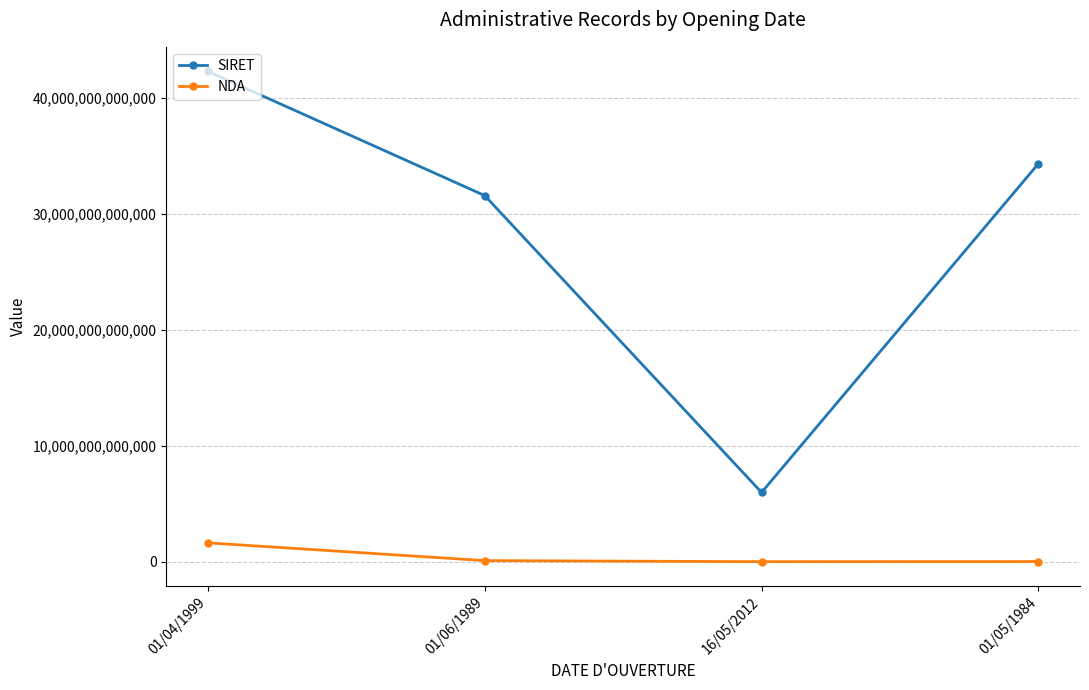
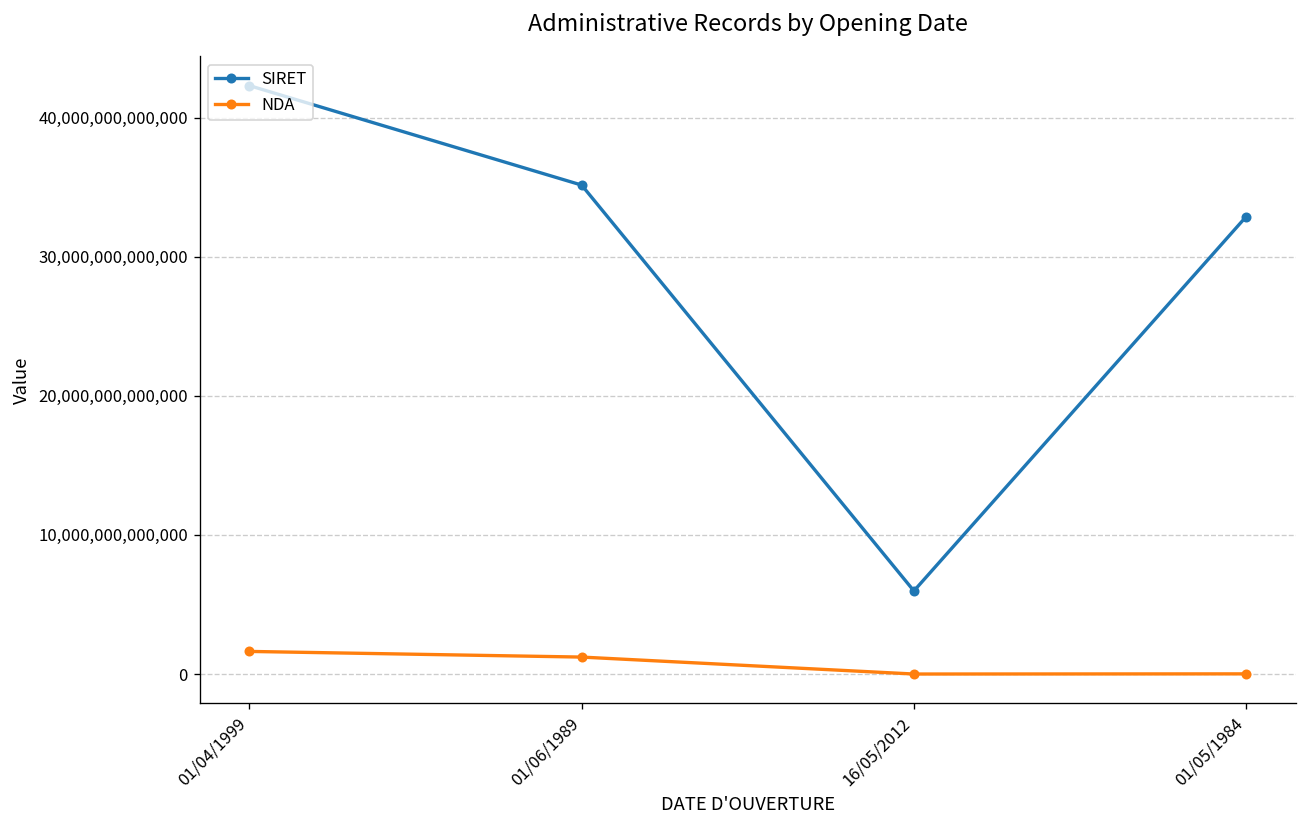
SIRET, 01/06/1989: 31,600,000,000,000 -> 35,100,000,000,000
NDA, 01/06/1989: 100,000,000,000 -> 1,200,000,000,000
SIRET, 01/05/1984: 34,300,000,000,000 -> 32,900,000,000,000
